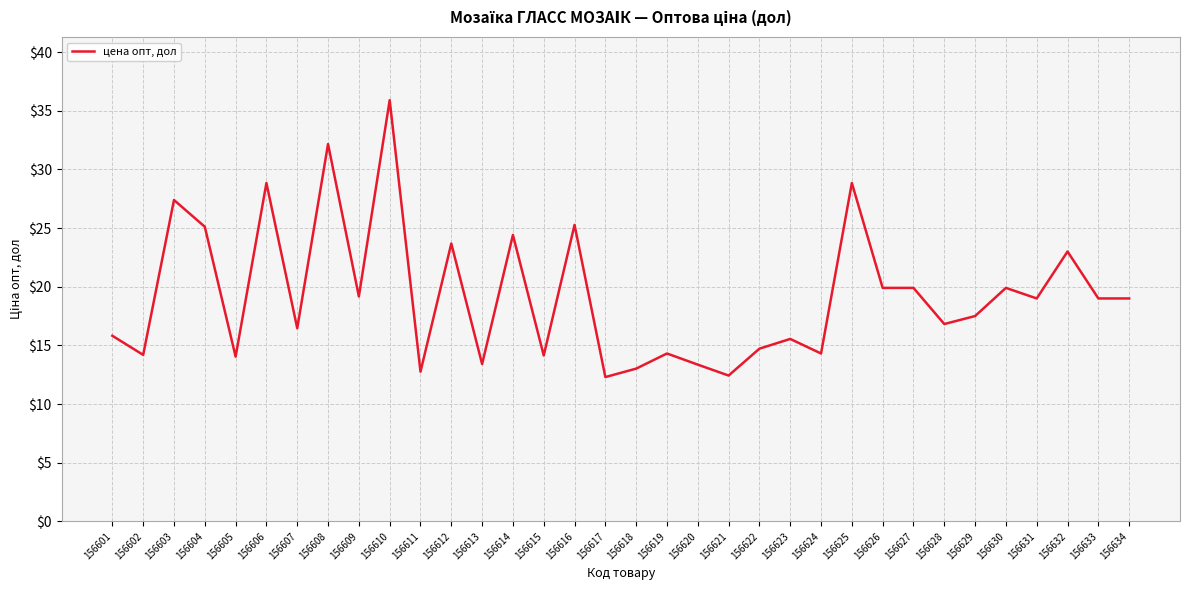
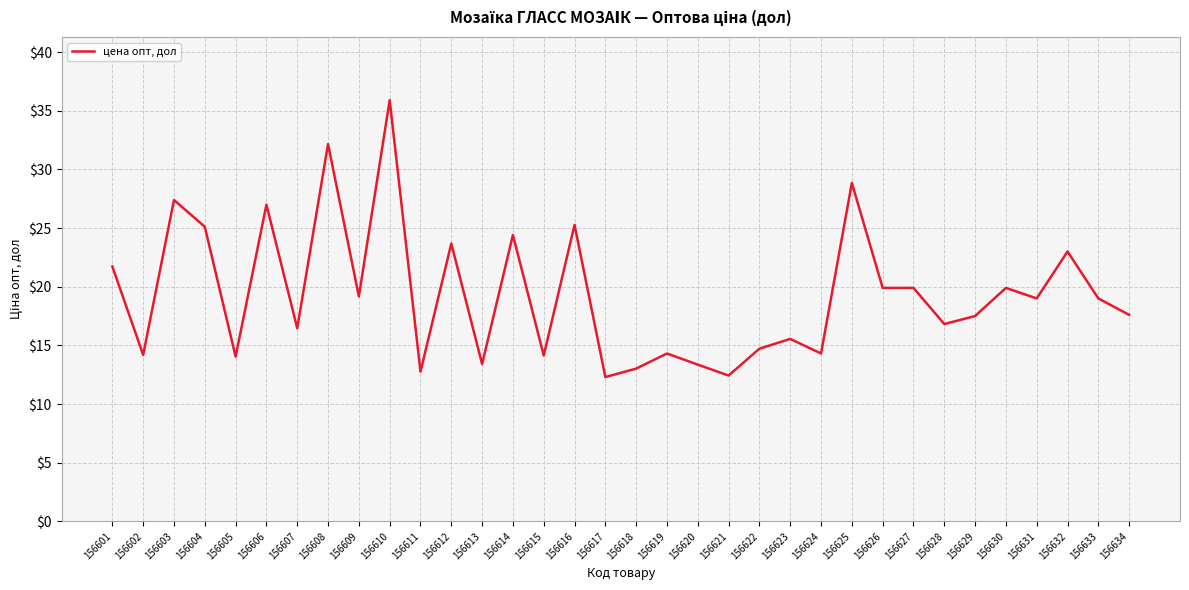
156601: $15.8 -> $21.7
156606: $28.8 -> $27.0
156634: $19.0 -> $17.6
